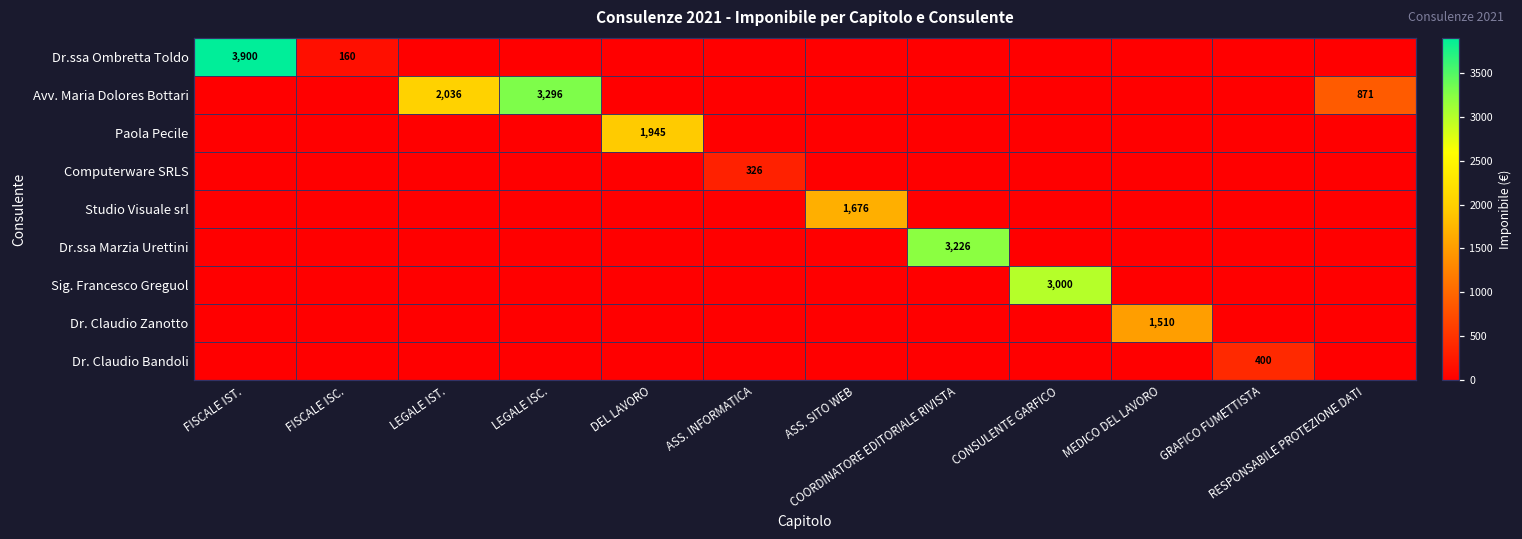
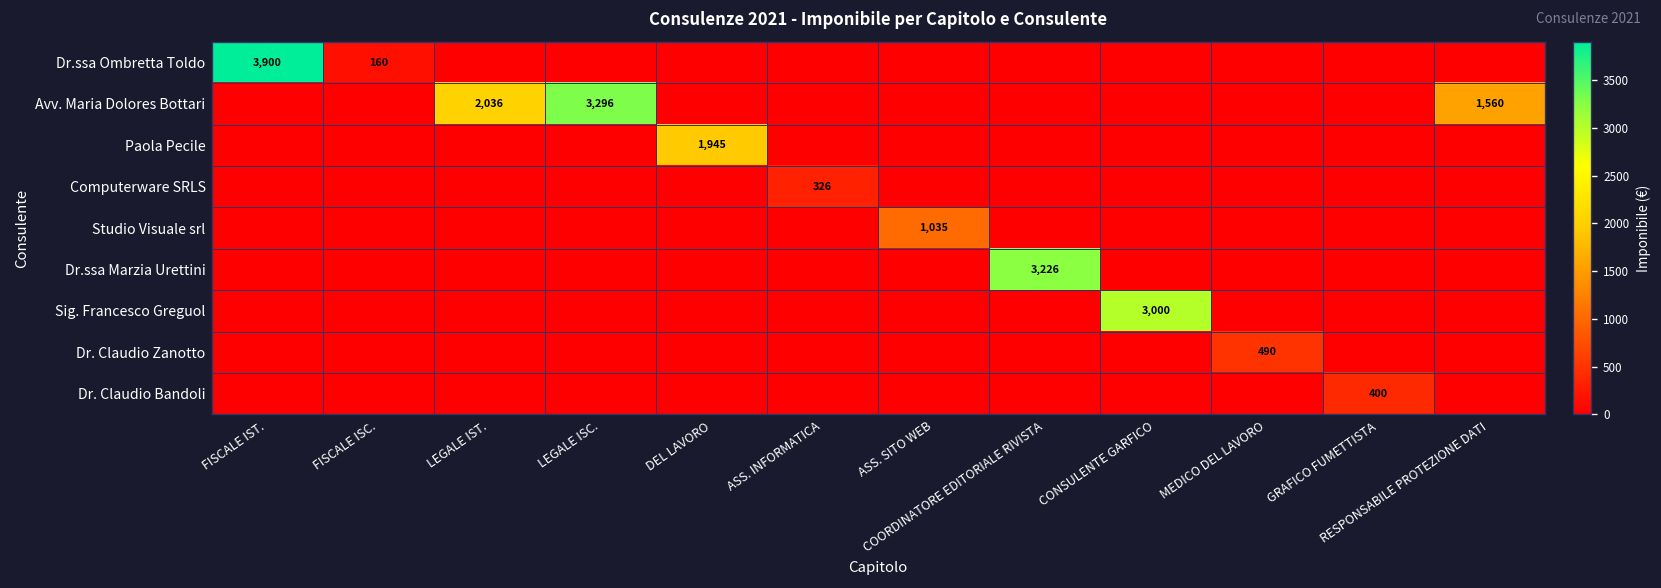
Avv. Maria Dolores Bottari, RESPONSABILE PROTEZIONE DATI: 871 -> 1,560
Studio Visuale srl, ASS. SITO WEB: 1,676 -> 1,035
Dr. Claudio Zanotto, MEDICO DEL LAVORO: 1,510 -> 490
